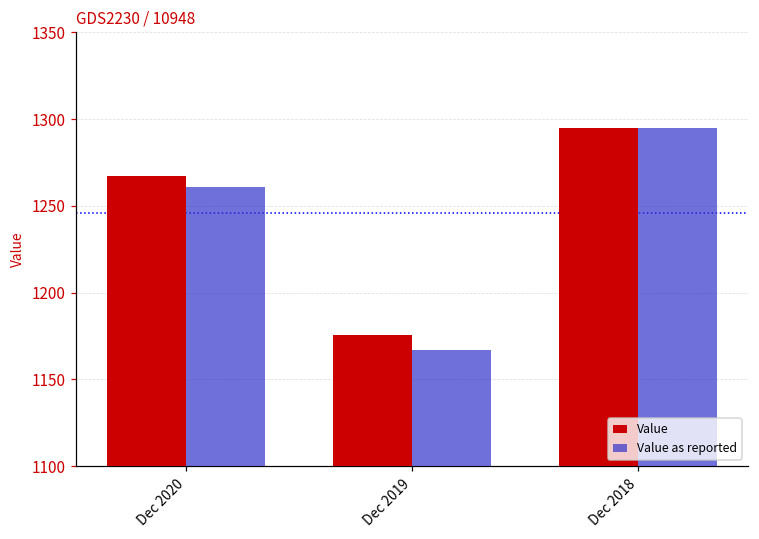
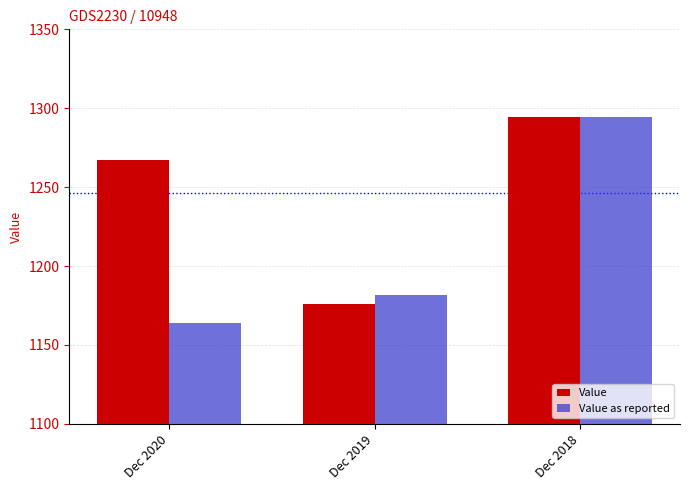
Value as reported, Dec 2020: 1261 -> 1164
Value as reported, Dec 2019: 1167 -> 1182
